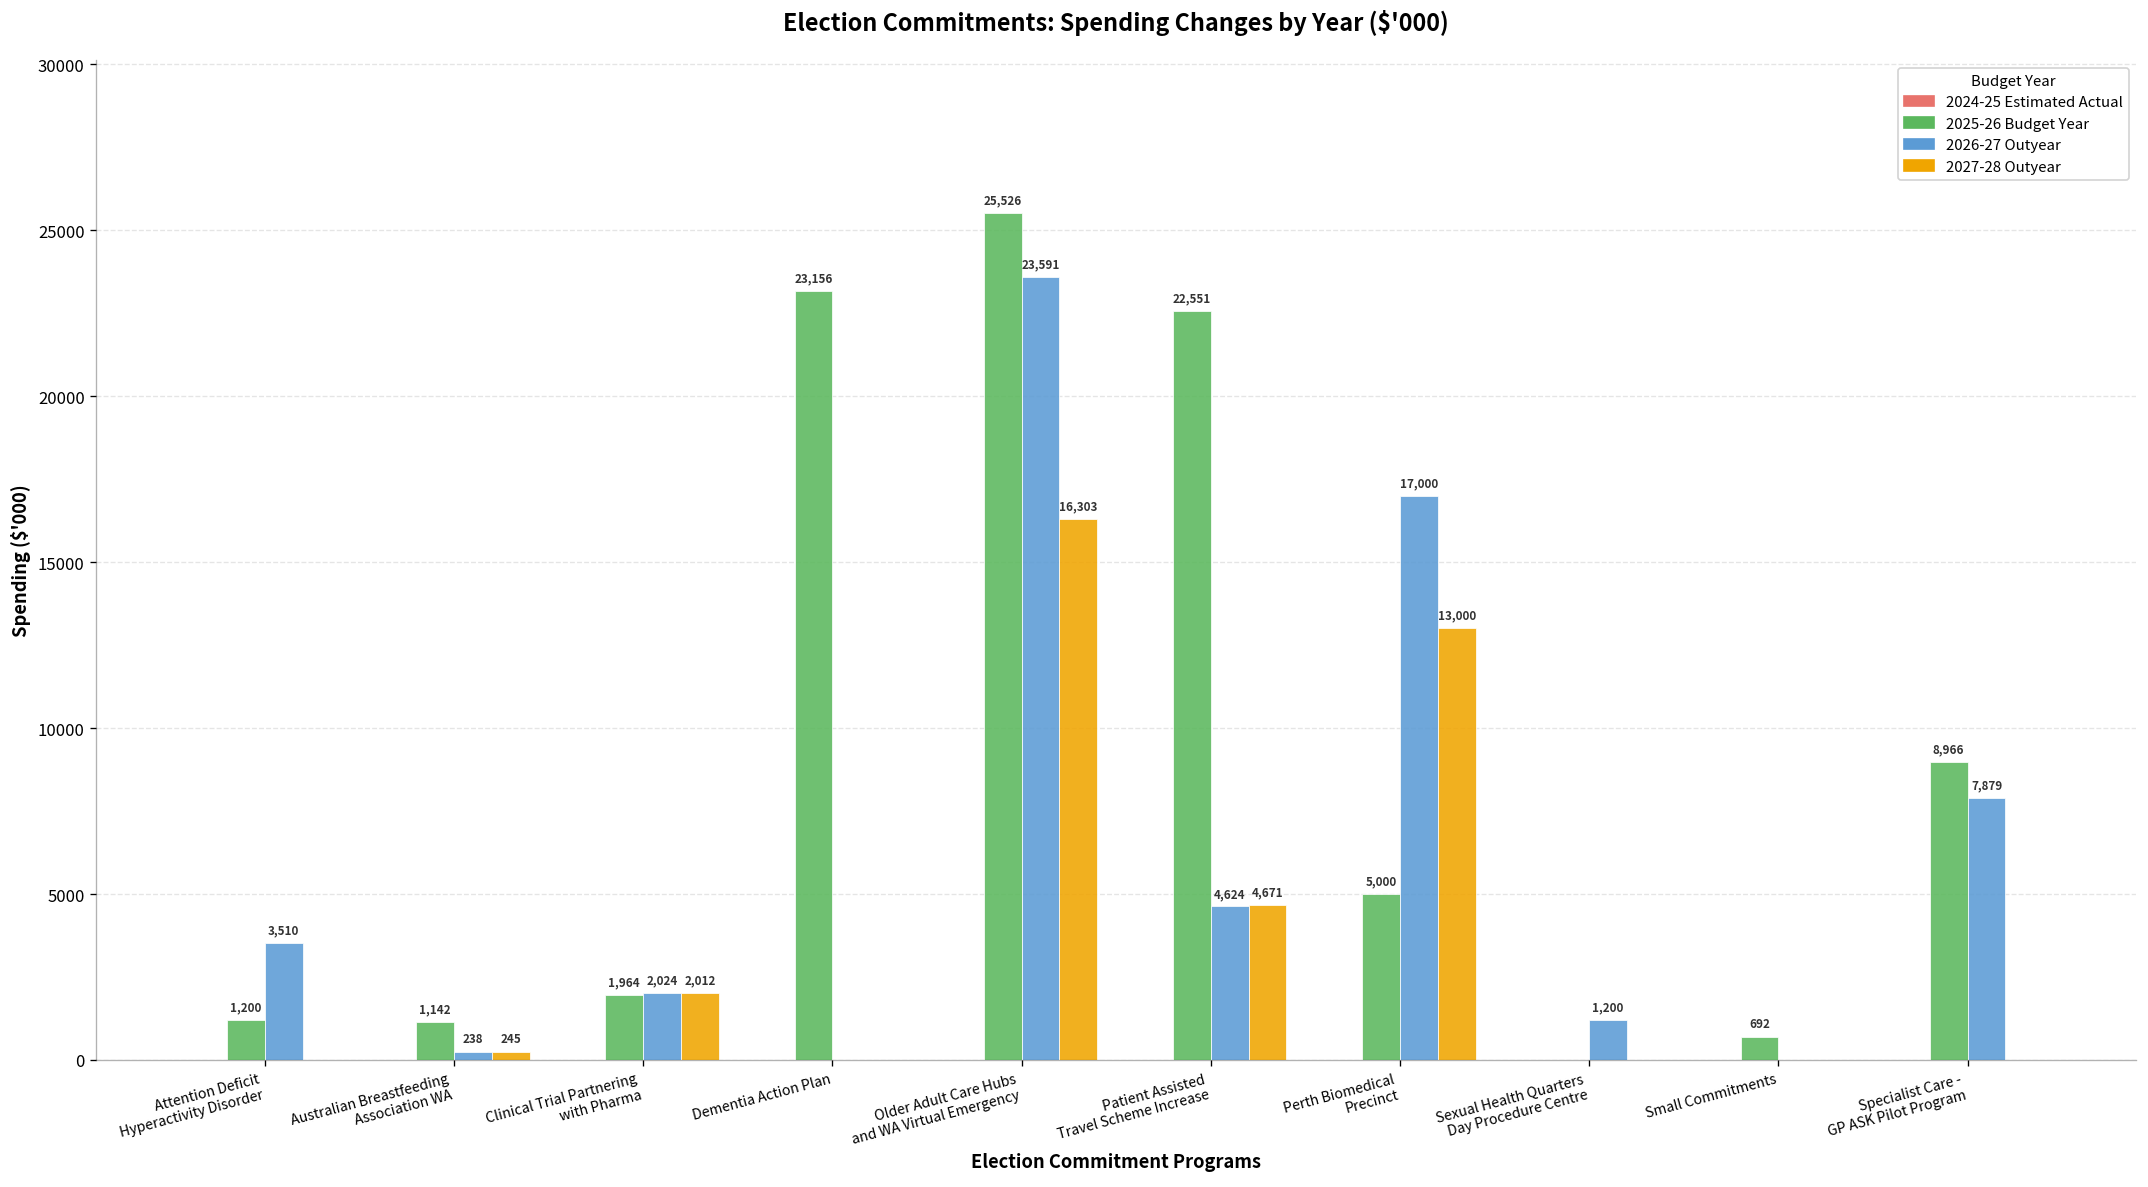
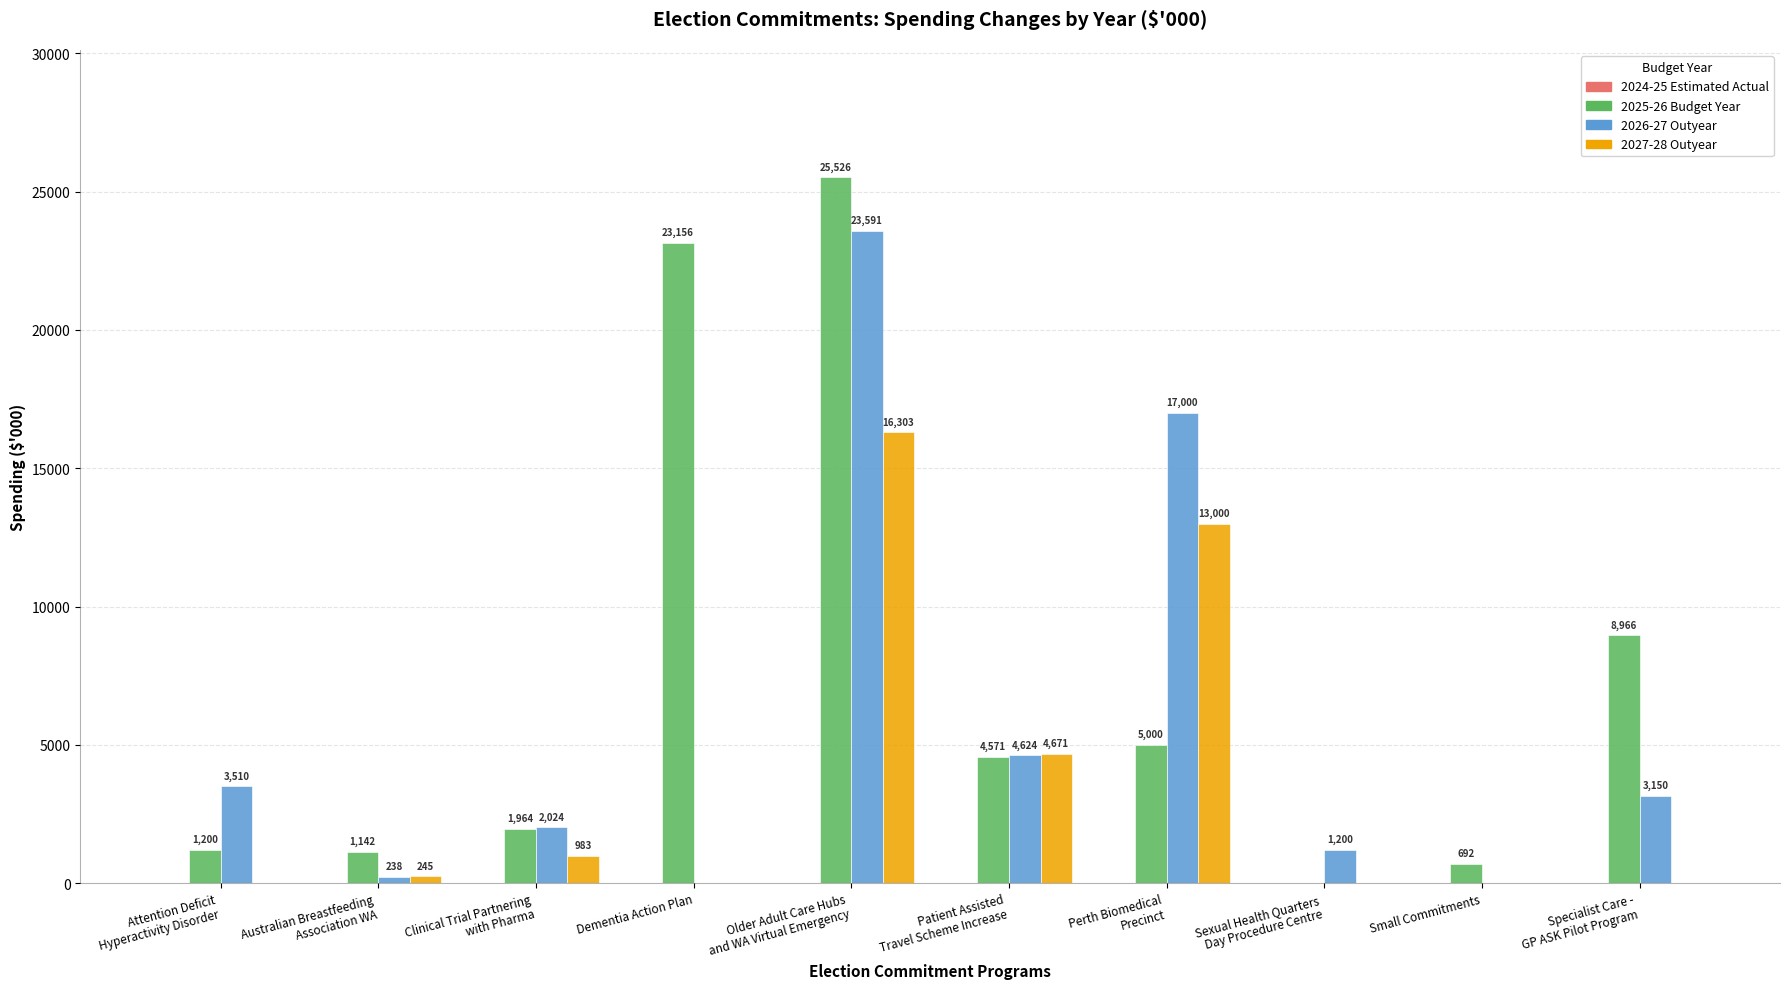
2027-28 Outyear, Clinical Trial Partnering with Pharma: 2,012 -> 983
2025-26 Budget Year, Patient Assisted Travel Scheme Increase: 22,551 -> 4,571
2026-27 Outyear, Specialist Care - GP ASK Pilot Program: 7,879 -> 3,150
